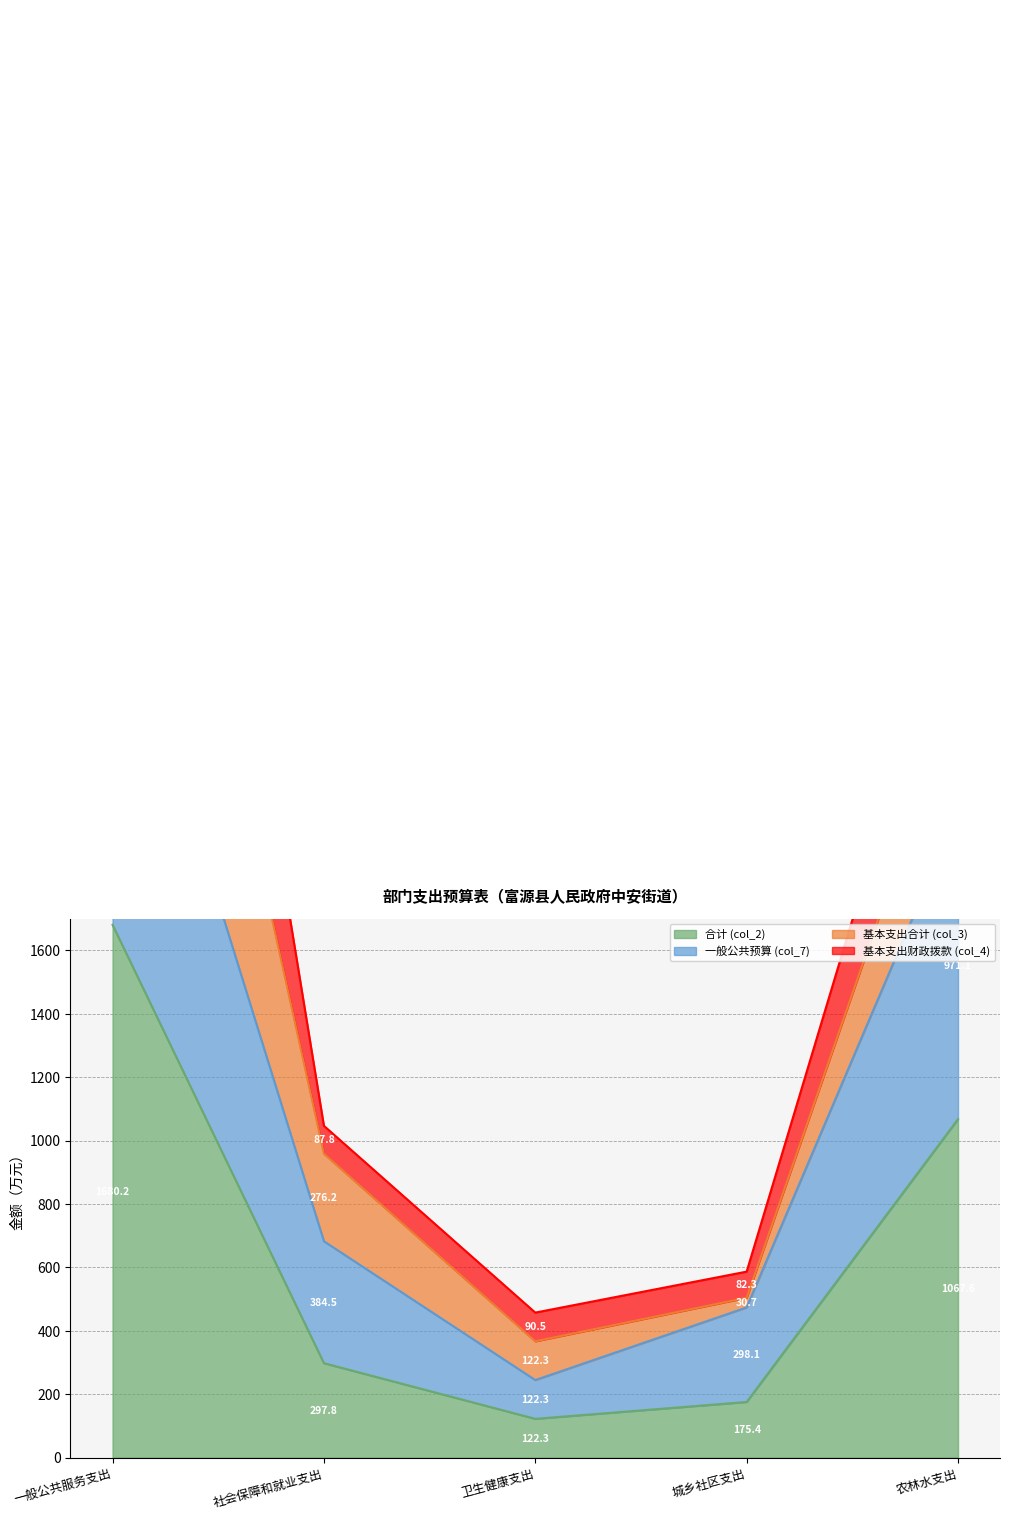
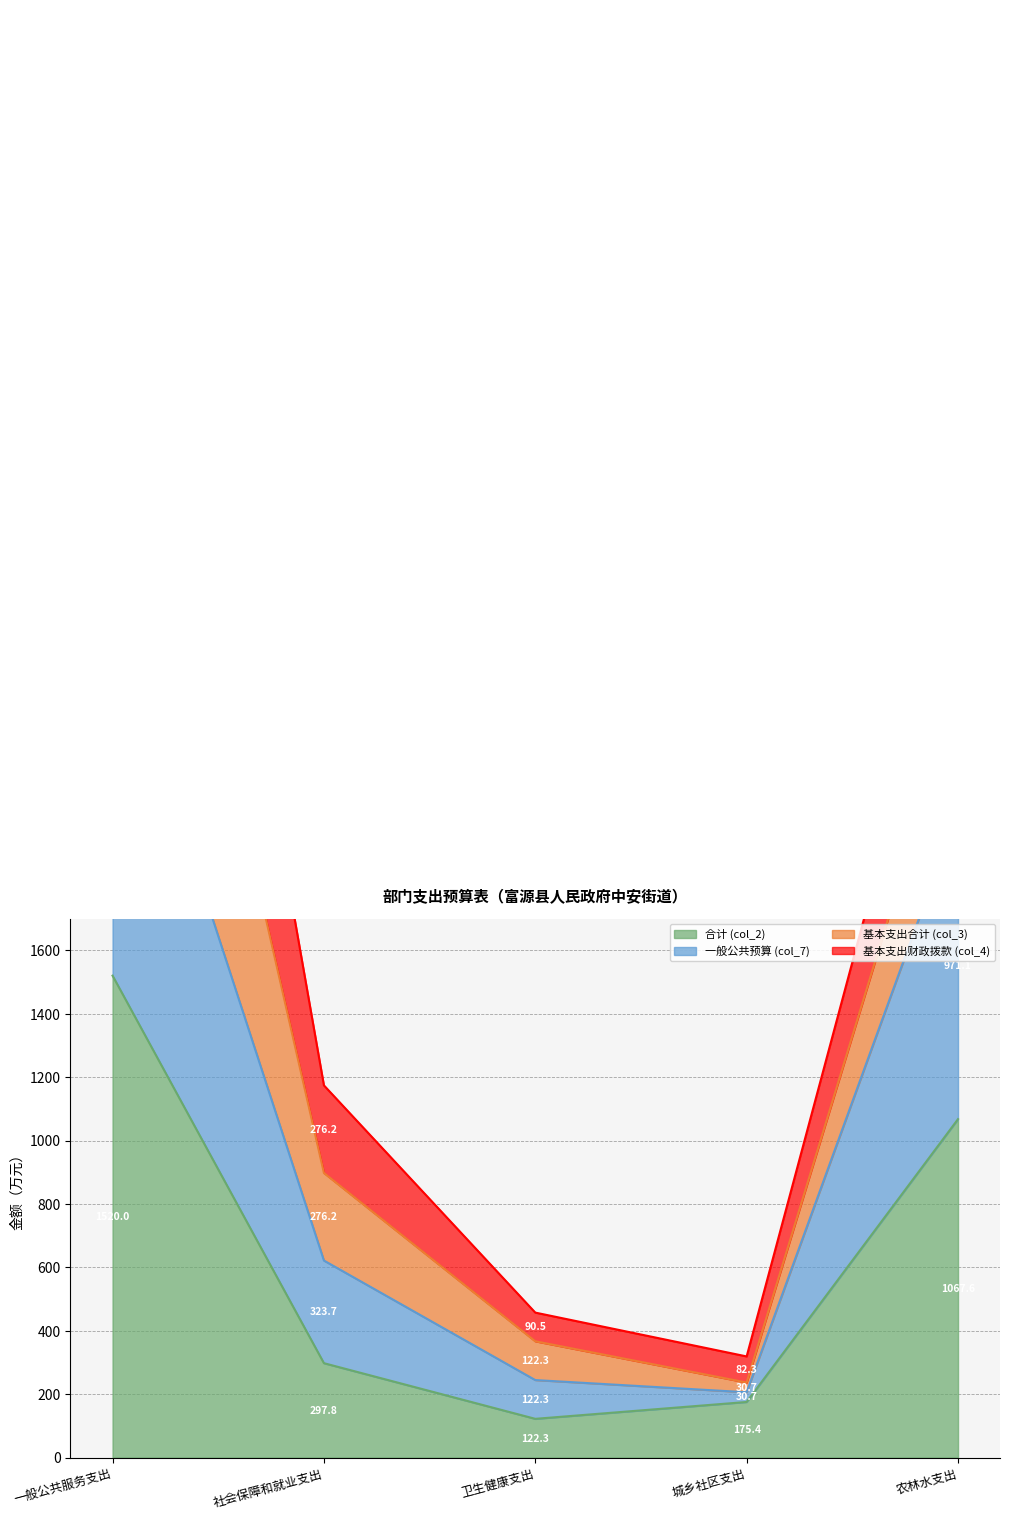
合计 (col_2), 一般公共服务支出: 1680 -> 1520
一般公共预算 (col_7), 社会保障和就业支出: 384.5 -> 323.7
基本支出财政拨款 (col_4), 社会保障和就业支出: 87.8 -> 276.2
一般公共预算 (col_7), 城乡社区支出: 298.1 -> 30.7
